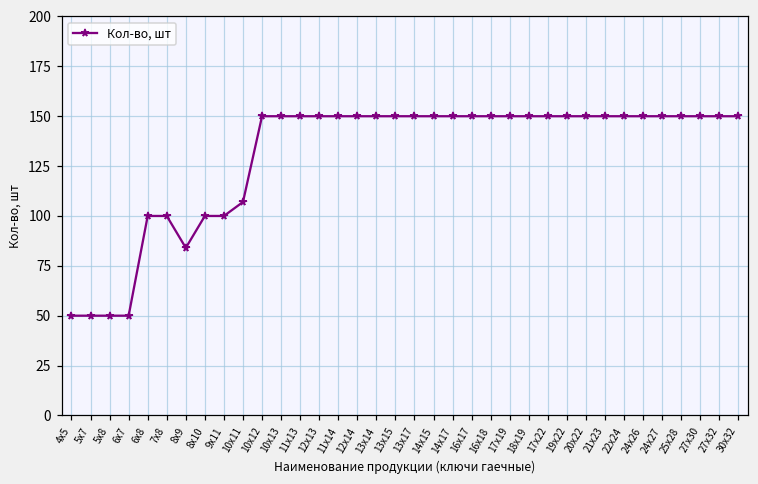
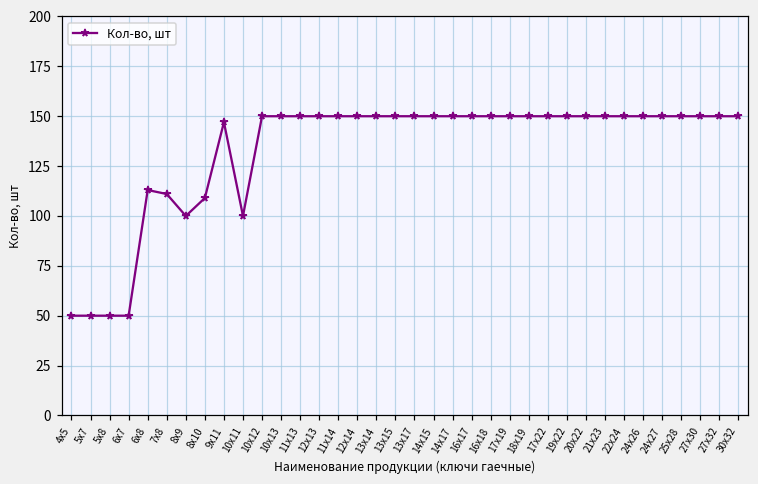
6х8: 100 -> 113
7х8: 100 -> 111
8х9: 84 -> 100
8х10: 100 -> 109
9x11: 100 -> 147
10х11: 107 -> 100
